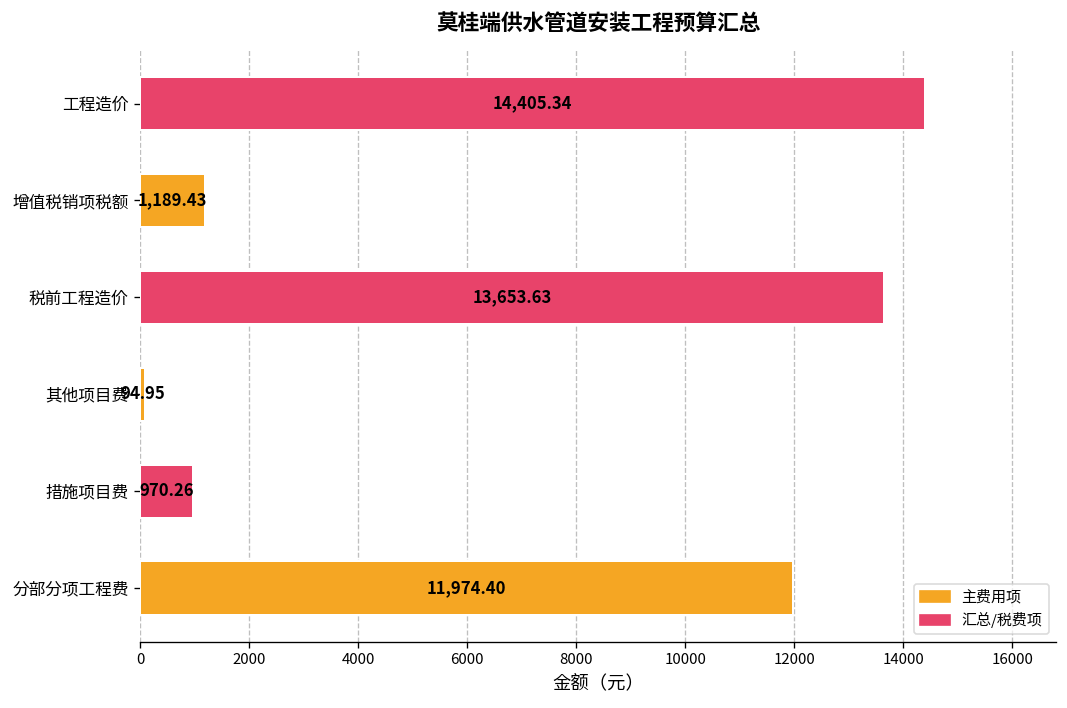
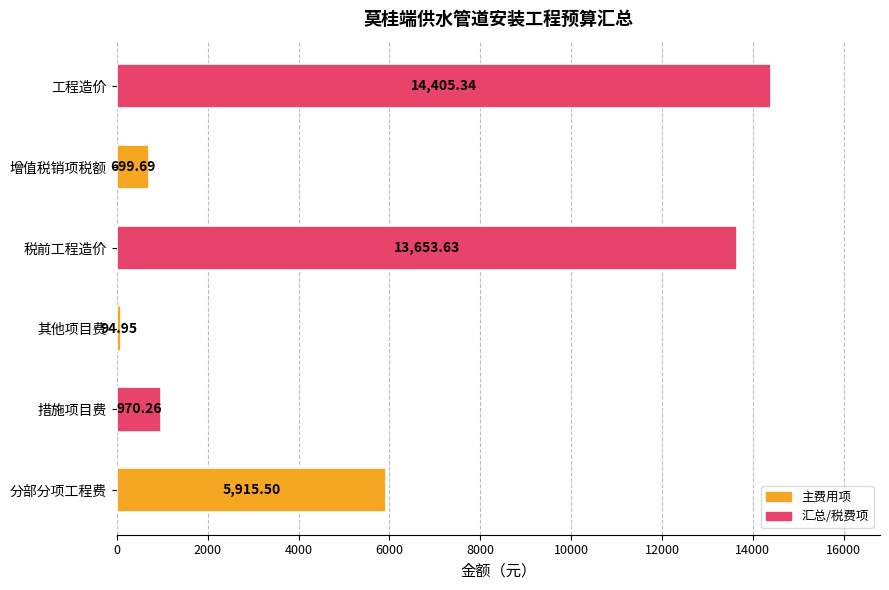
增值税销项税额: 1,189.43 -> 699.69
分部分项工程费: 11,974.40 -> 5,915.50
